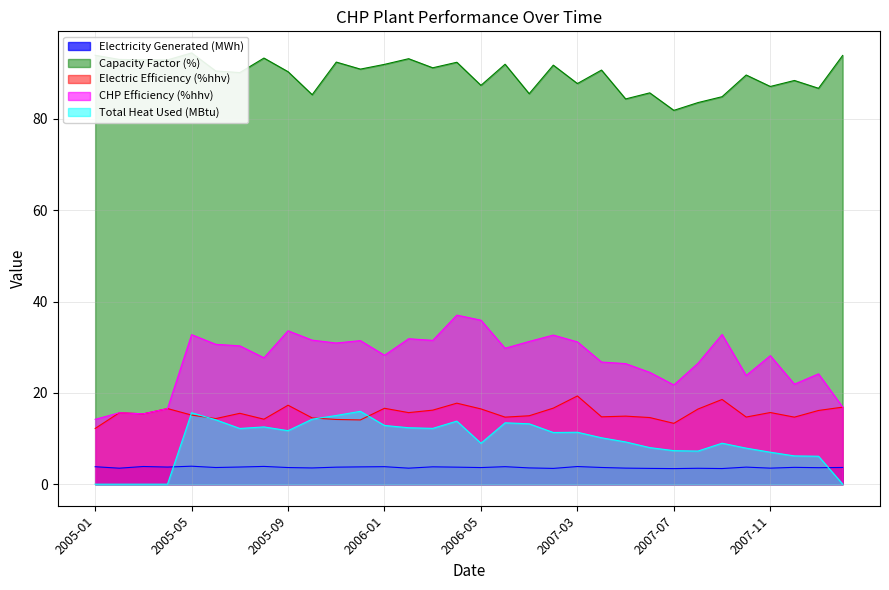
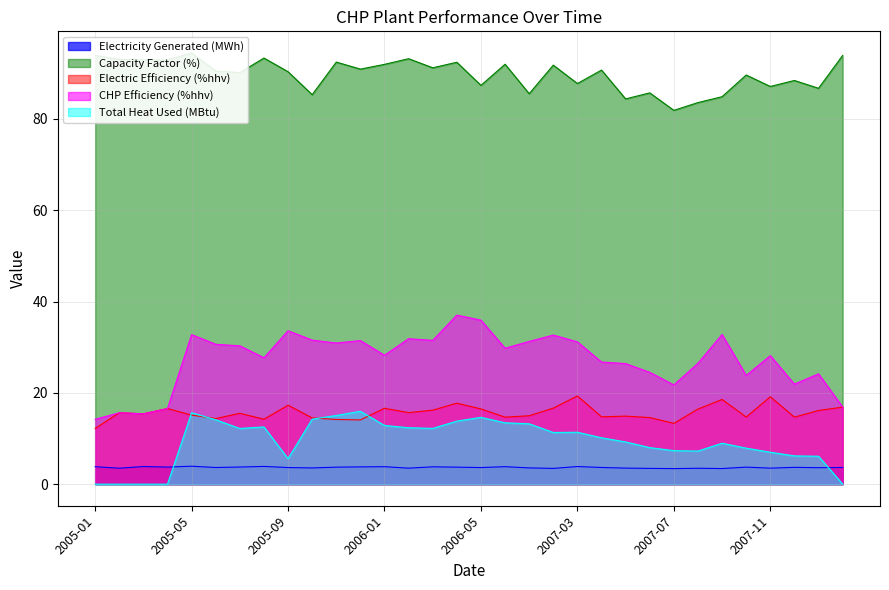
Total Heat Used (MBtu), 2005-09: 12 -> 6
Total Heat Used (MBtu), 2006-05: 9 -> 15
Electric Efficiency (%hhv), 2007-11: 16 -> 19
